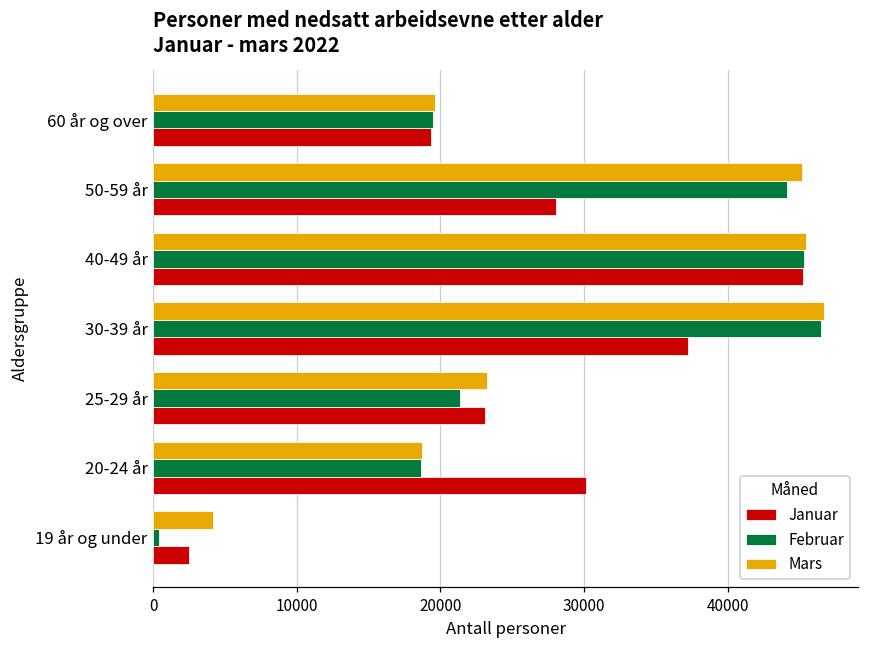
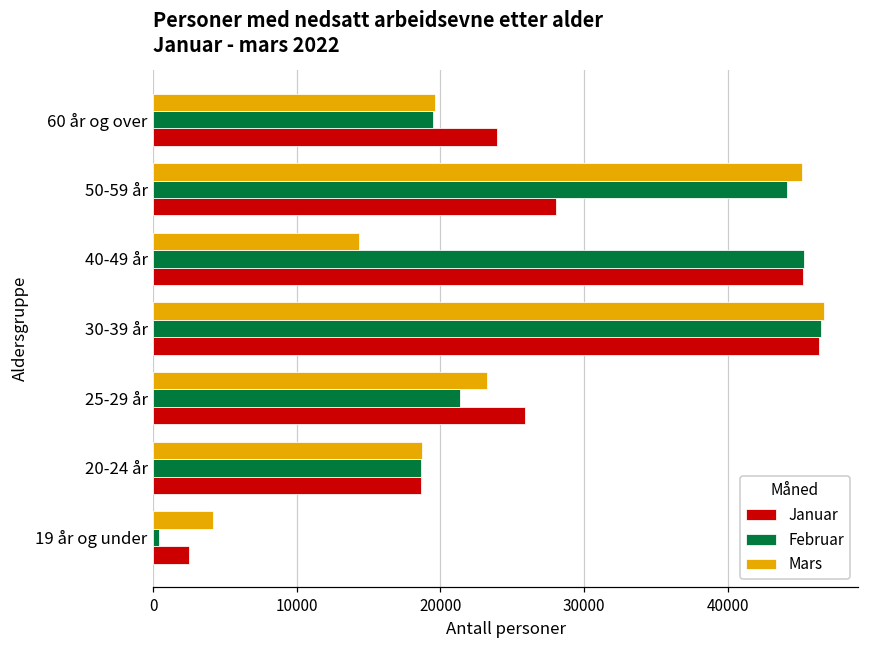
Januar, 60 år og over: 19400 -> 23900
Mars, 40-49 år: 45500 -> 14300
Januar, 30-39 år: 37200 -> 46300
Januar, 25-29 år: 23100 -> 25900
Januar, 20-24 år: 30100 -> 18600
